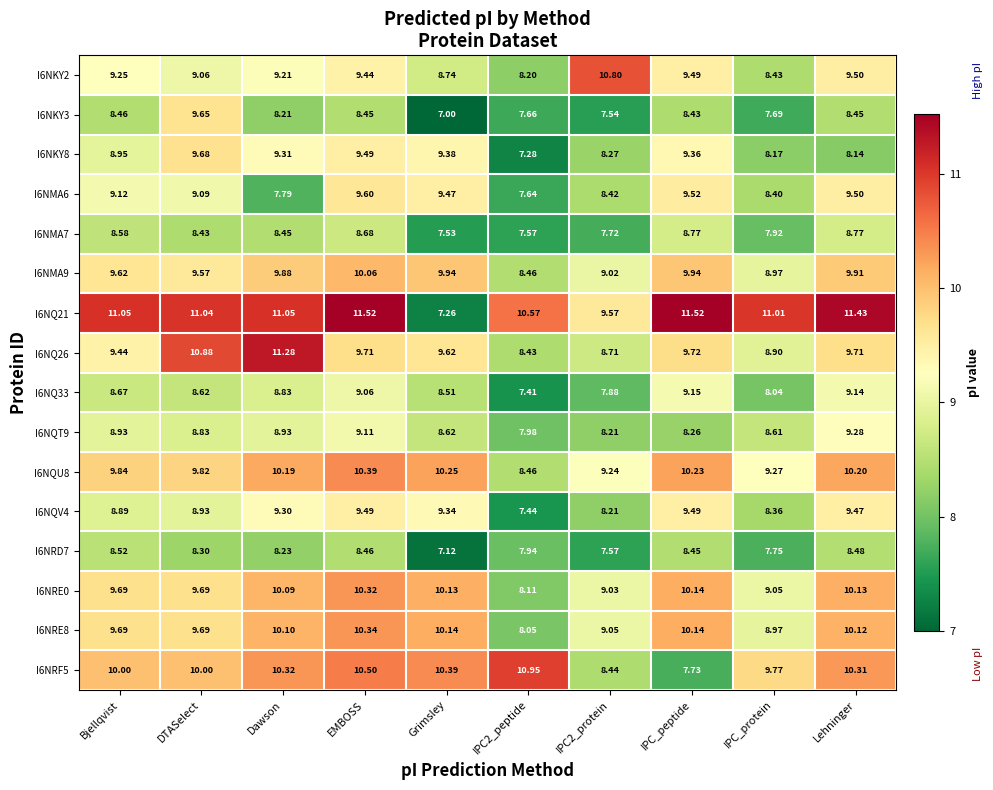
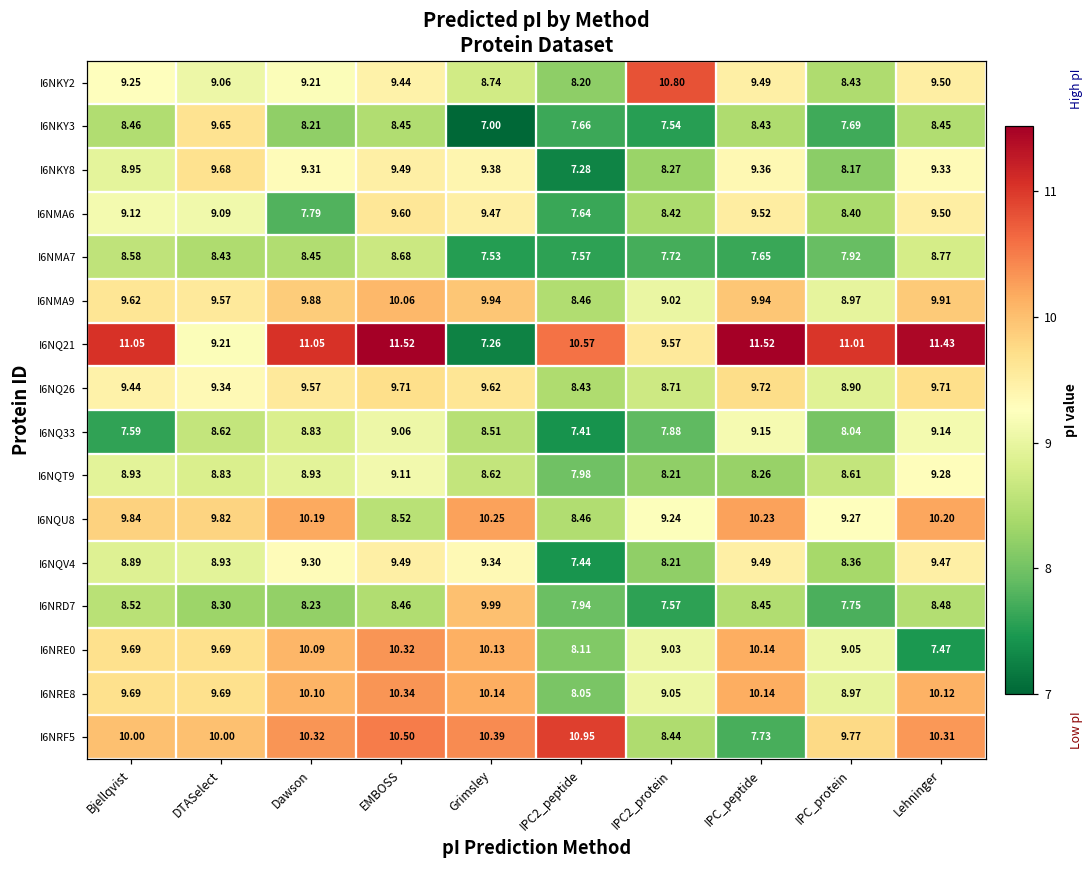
I6NKY8, Lehninger: 8.14 -> 9.33
I6NMA7, IPC_peptide: 8.77 -> 7.65
I6NQ21, DTASelect: 11.04 -> 9.21
I6NQ26, DTASelect: 10.88 -> 9.34
I6NQ26, Dawson: 11.28 -> 9.57
I6NQ33, Bjellqvist: 8.67 -> 7.59
I6NQU8, EMBOSS: 10.39 -> 8.52
I6NRD7, Grimsley: 7.12 -> 9.99
I6NRE0, Lehninger: 10.13 -> 7.47
